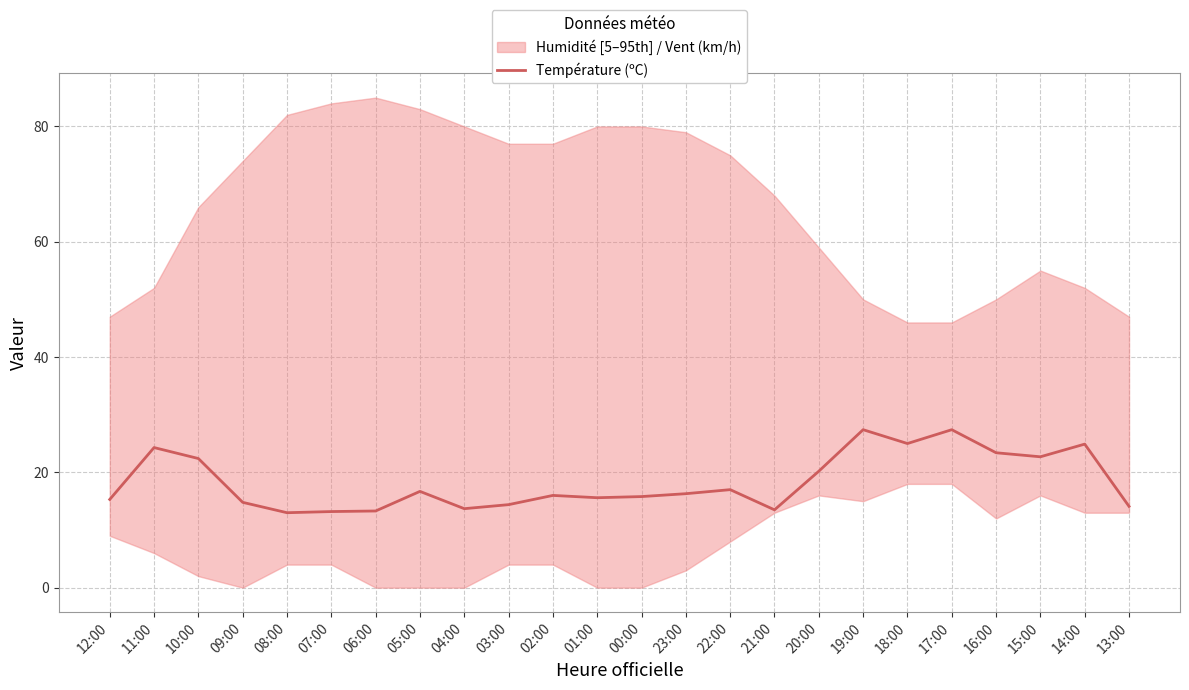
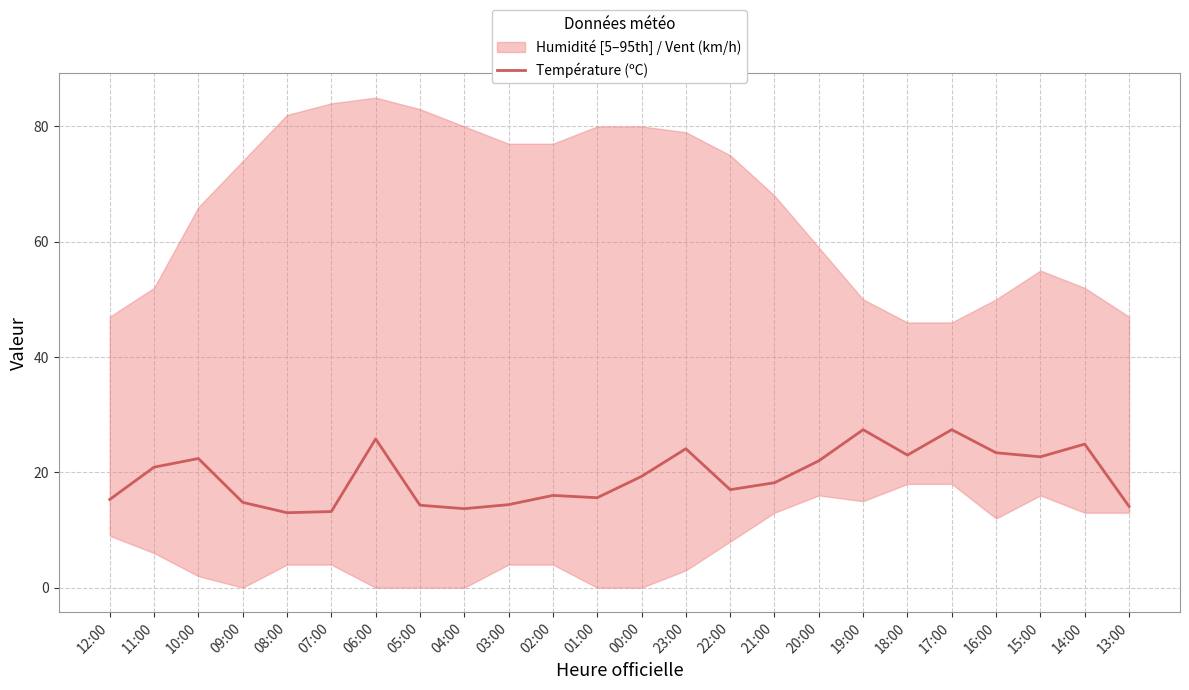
Température (ºC), 11:00: 24 -> 21
Température (ºC), 06:00: 13 -> 26
Température (ºC), 05:00: 17 -> 14
Température (ºC), 00:00: 16 -> 19
Température (ºC), 23:00: 16 -> 24
Température (ºC), 21:00: 14 -> 18
Température (ºC), 20:00: 20 -> 22
Température (ºC), 18:00: 25 -> 23
